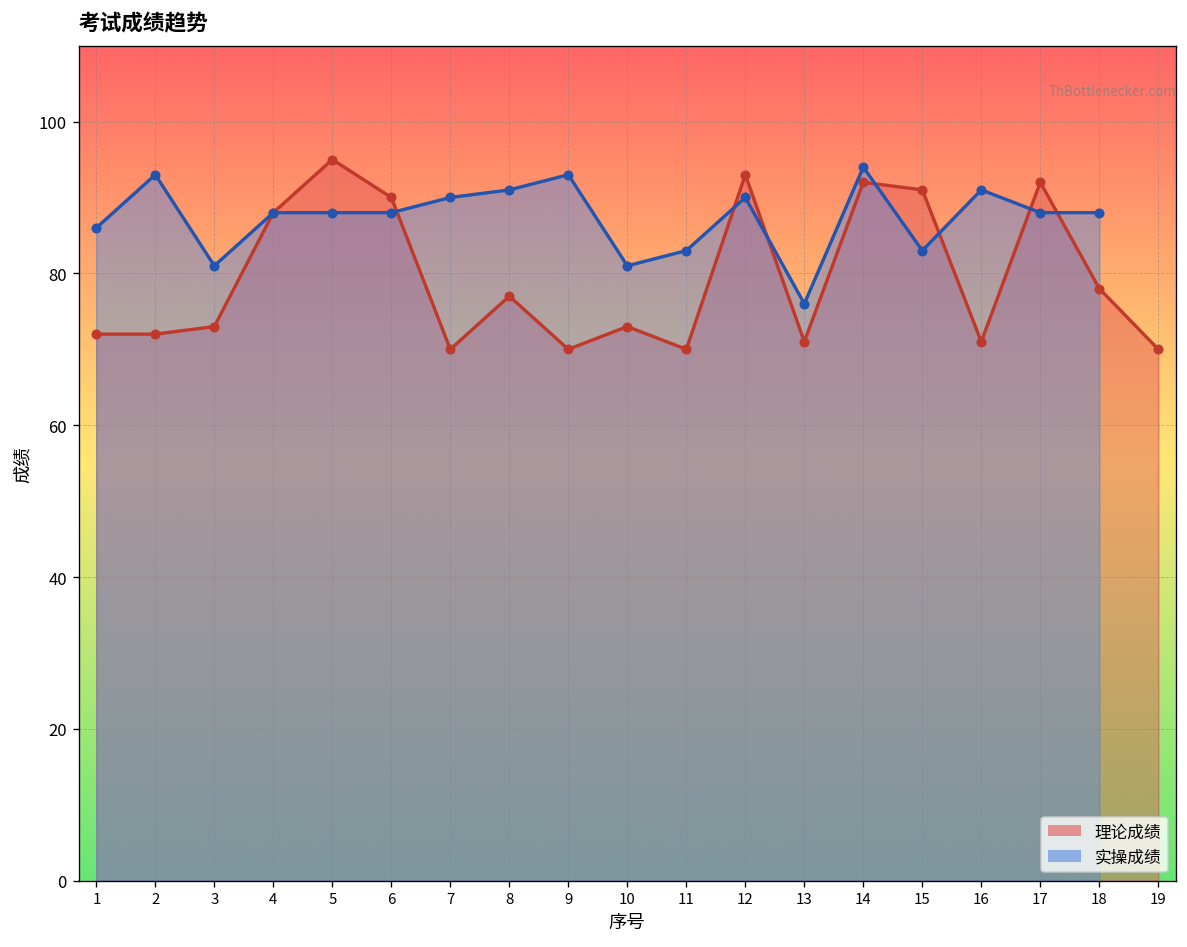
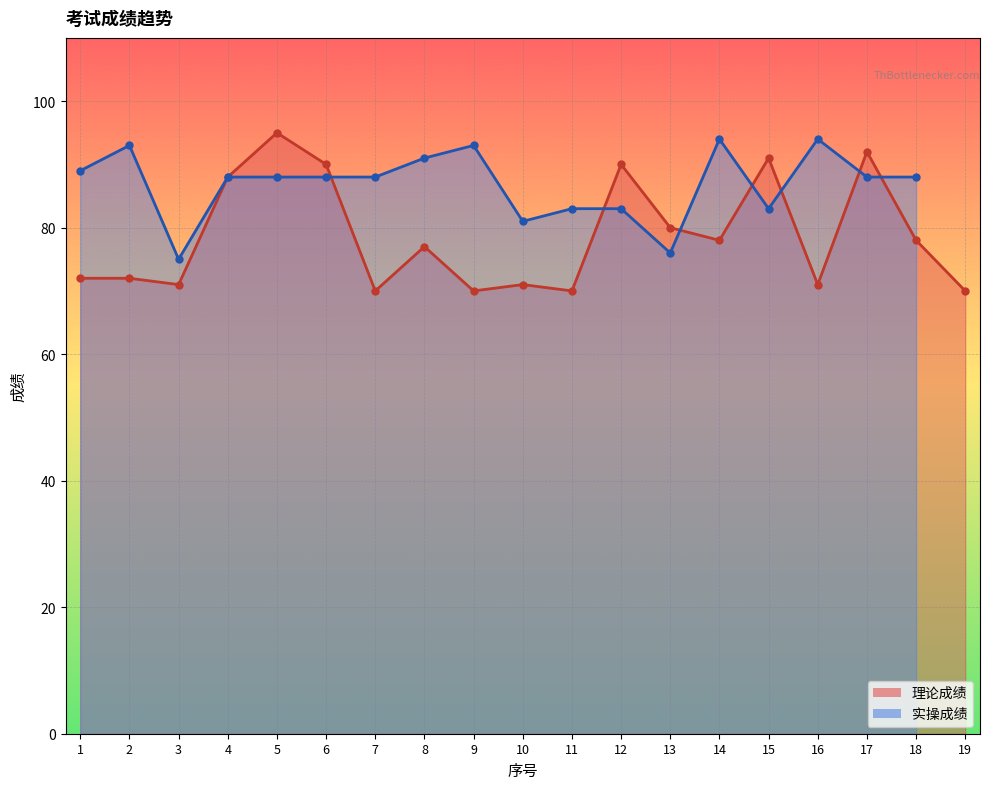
实操成绩, 1: 86 -> 89
理论成绩, 3: 73 -> 71
实操成绩, 3: 81 -> 75
实操成绩, 7: 90 -> 88
理论成绩, 10: 73 -> 71
理论成绩, 12: 93 -> 90
实操成绩, 12: 90 -> 83
理论成绩, 13: 71 -> 80
理论成绩, 14: 92 -> 78
实操成绩, 16: 91 -> 94
